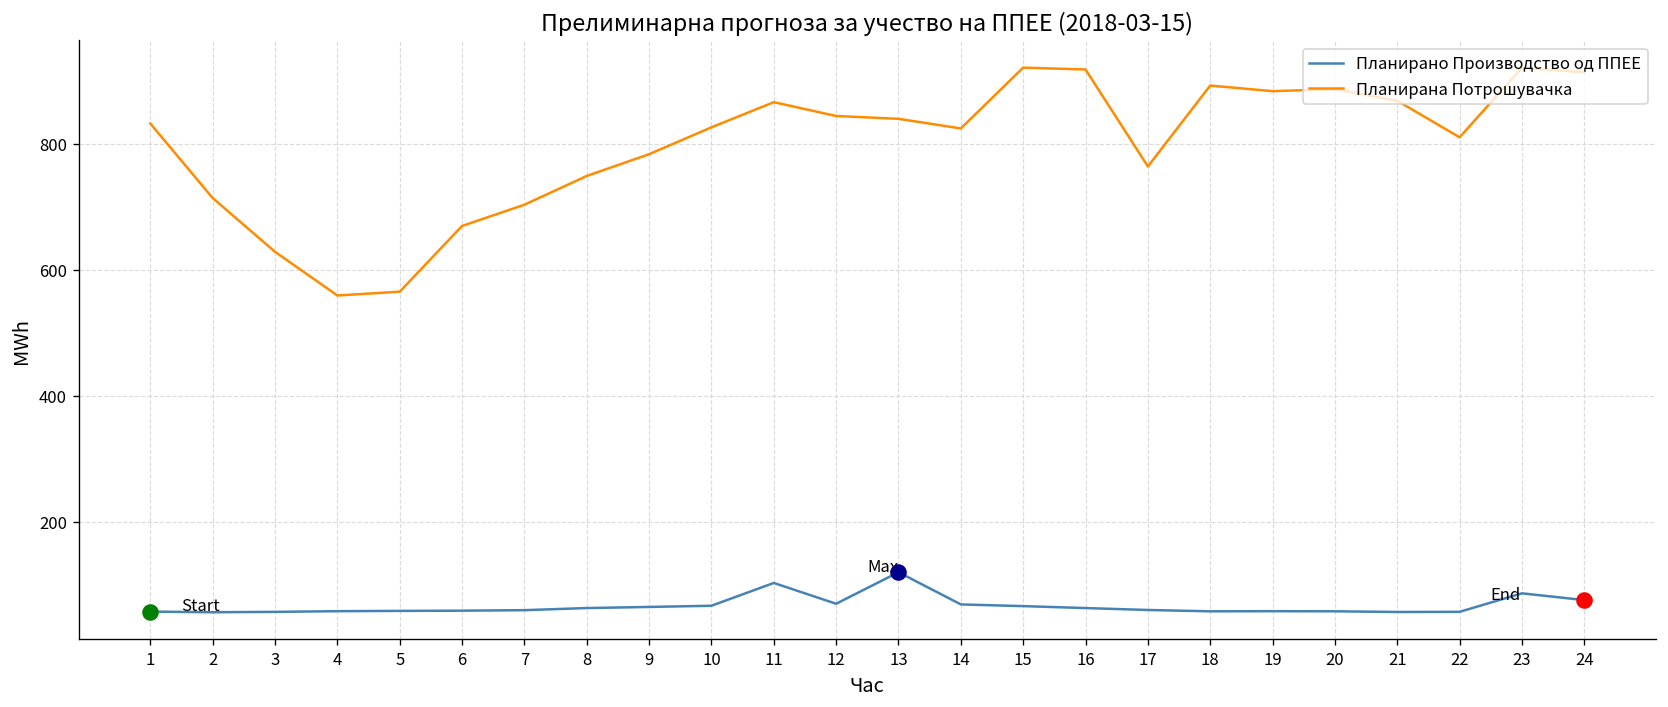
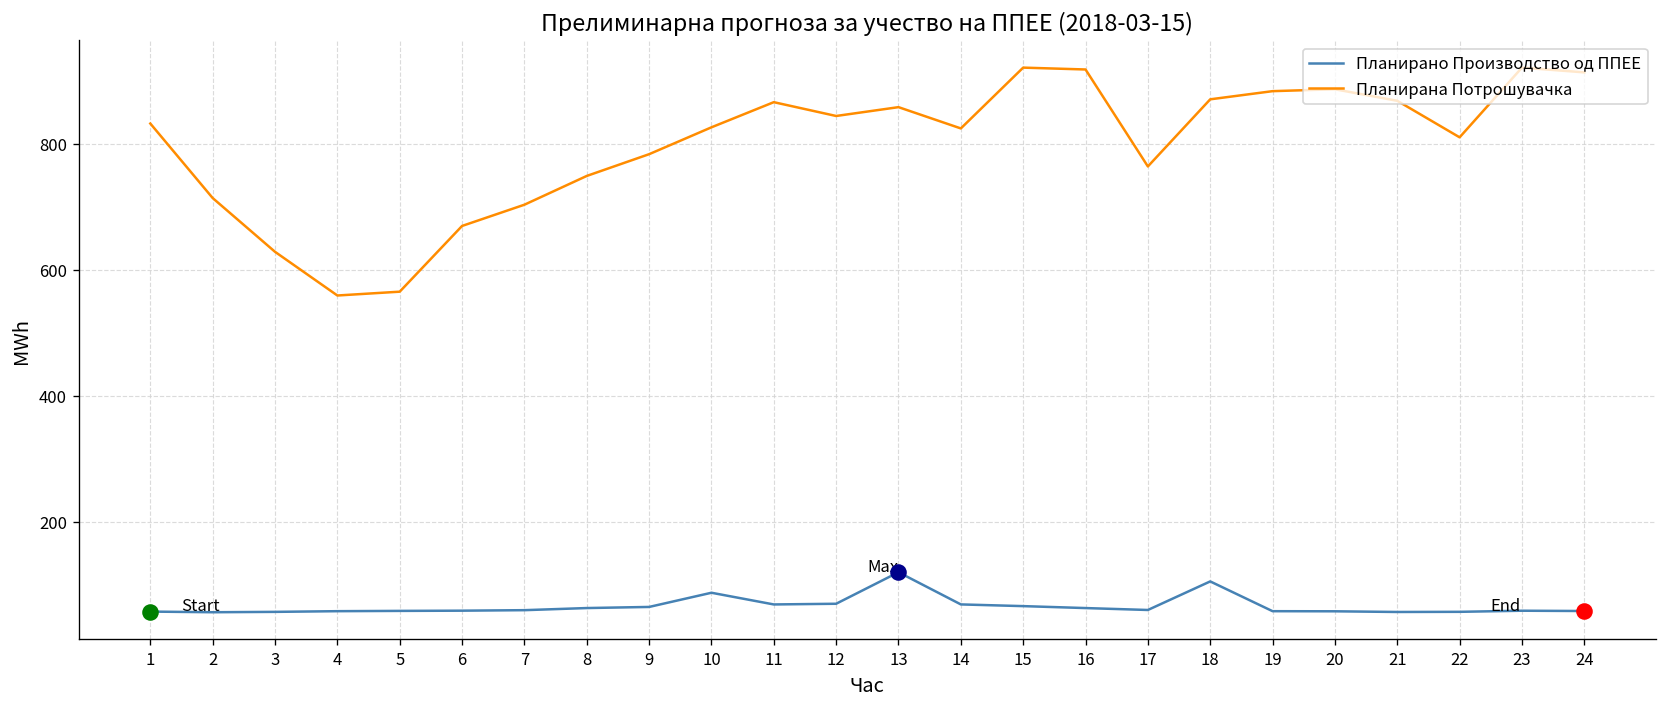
Планирано Производство од ППЕЕ, 10: 70 -> 90
Планирано Производство од ППЕЕ, 11: 100 -> 70
Планирана Потрошувачка, 13: 840 -> 860
Планирано Производство од ППЕЕ, 18: 60 -> 110
Планирана Потрошувачка, 18: 890 -> 870
Планирано Производство од ППЕЕ, 23: 90 -> 60
Планирано Производство од ППЕЕ, 24: 80 -> 60
